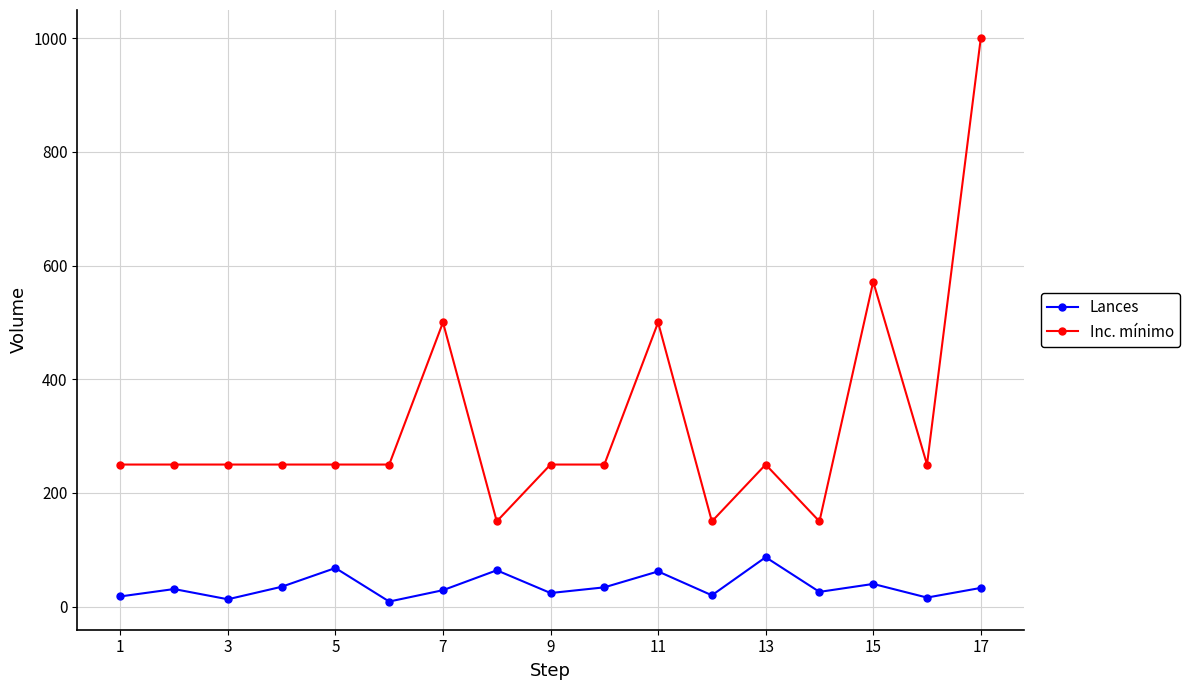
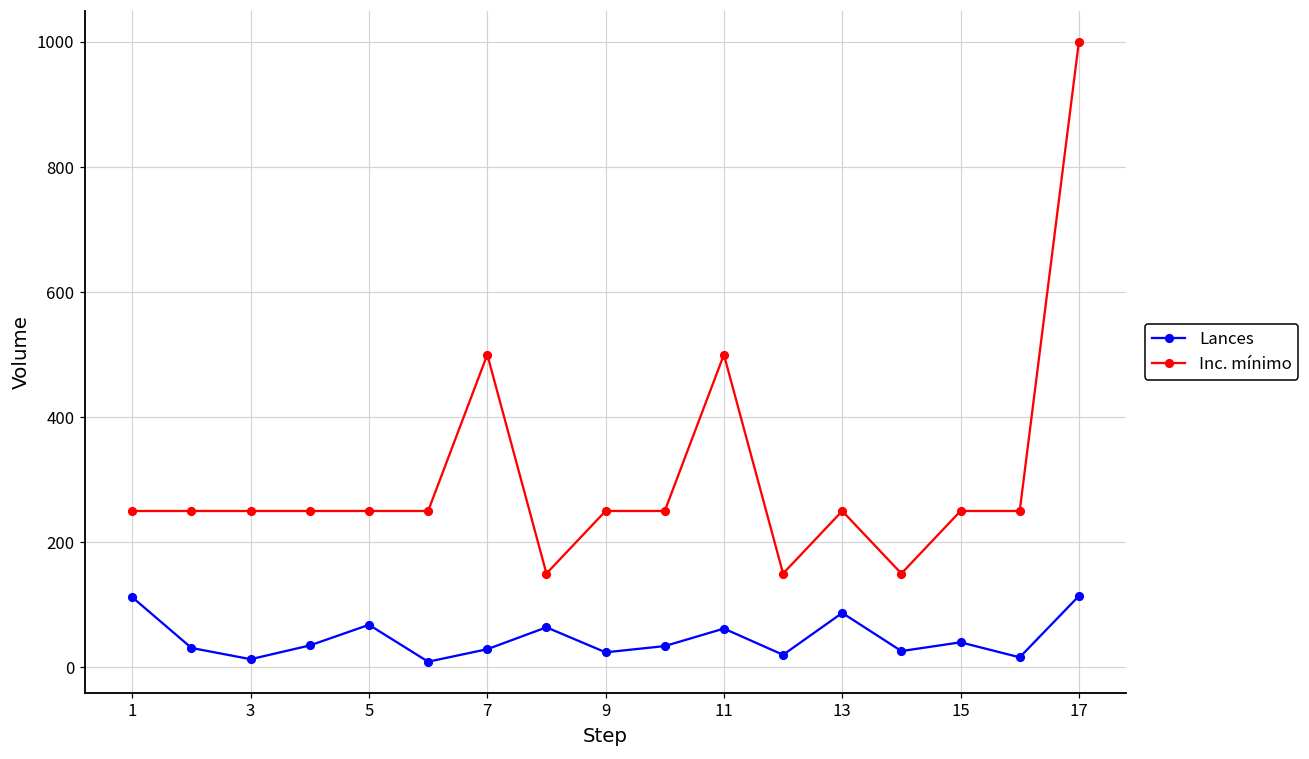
Lances, 1: 20 -> 110
Inc. mínimo, 15: 570 -> 250
Lances, 17: 30 -> 110
